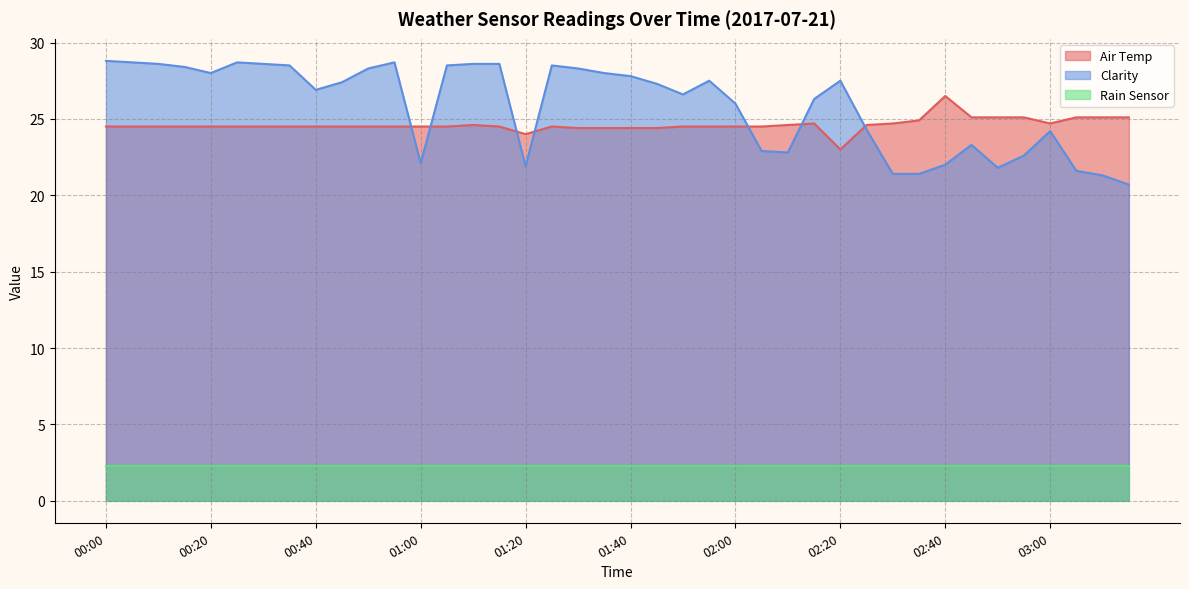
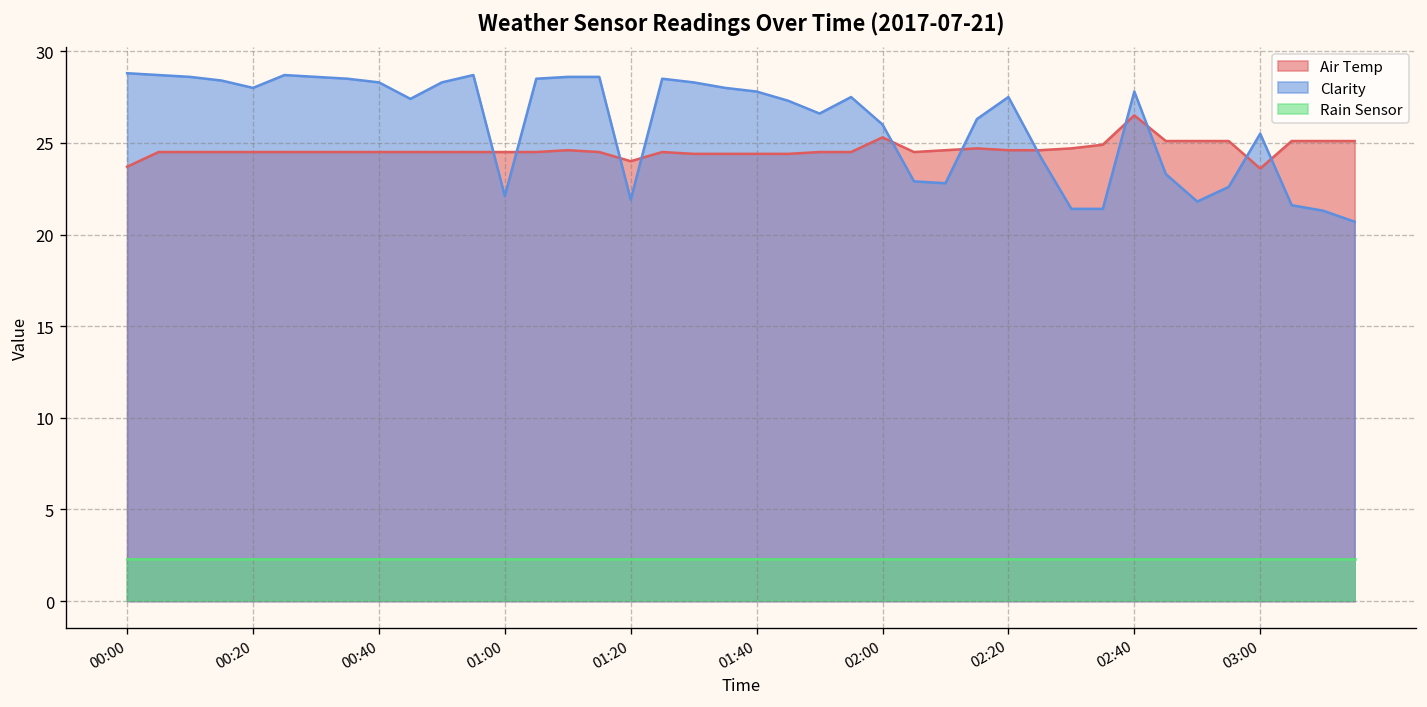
Air Temp, 00:00: 24.5 -> 23.7
Clarity, 00:40: 26.9 -> 28.3
Air Temp, 02:00: 24.5 -> 25.3
Air Temp, 02:20: 23.0 -> 24.6
Clarity, 02:40: 22.0 -> 27.8
Air Temp, 03:00: 24.7 -> 23.6
Clarity, 03:00: 24.2 -> 25.5
